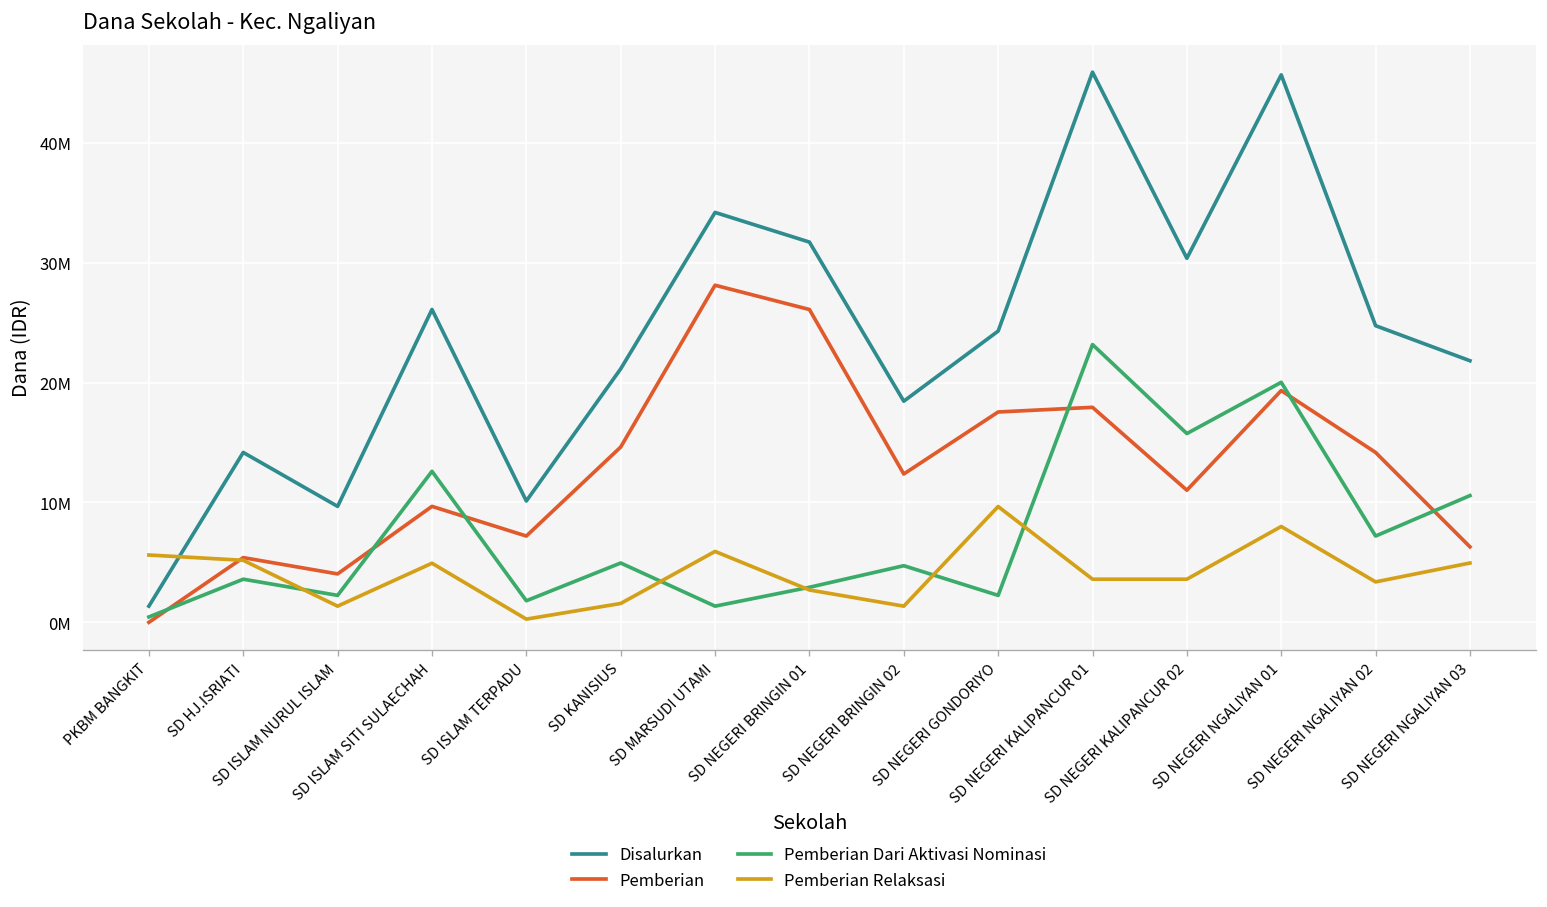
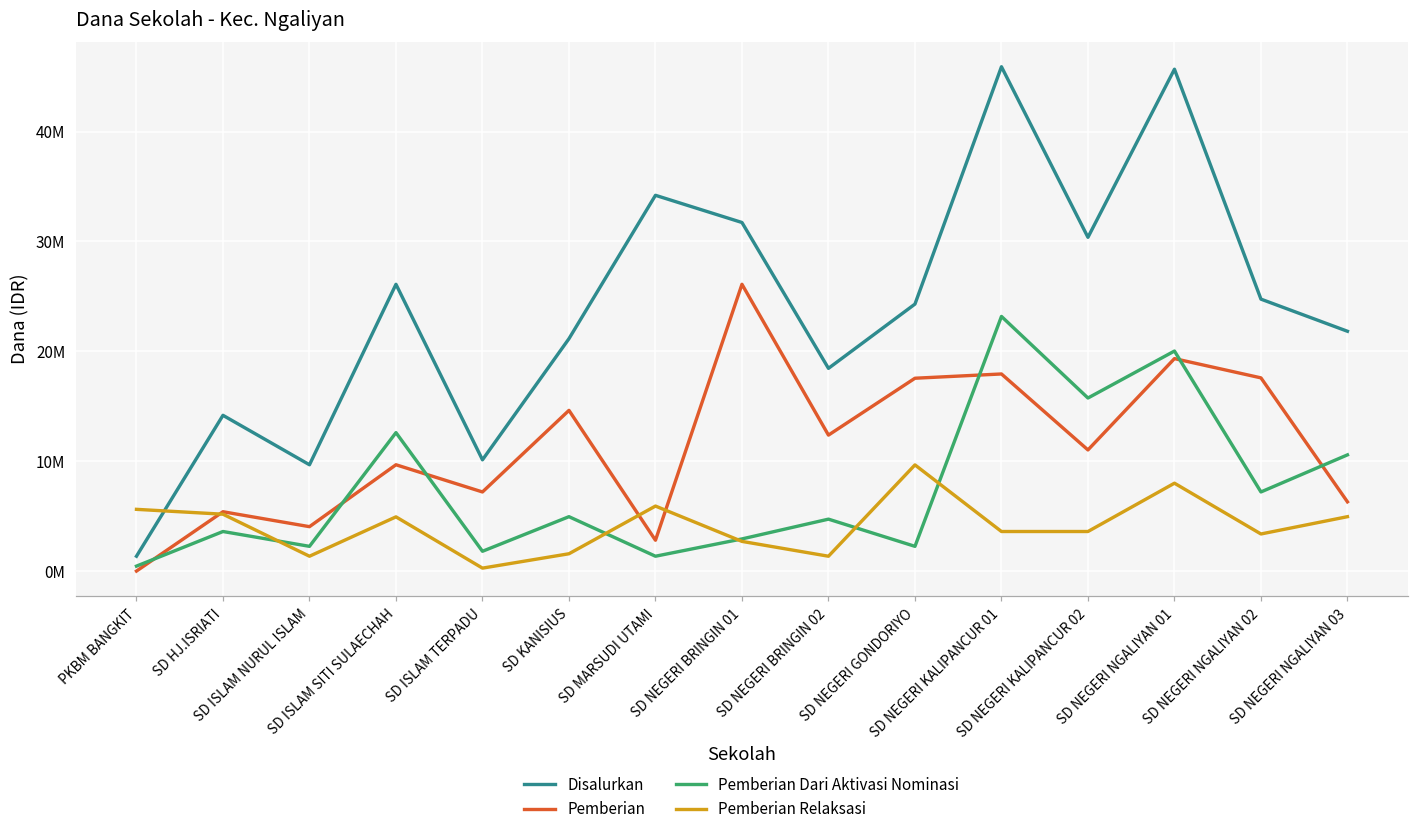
Pemberian, SD MARSUDI UTAMI: 28000000 -> 3000000
Pemberian, SD NEGERI NGALIYAN 02: 14000000 -> 18000000
